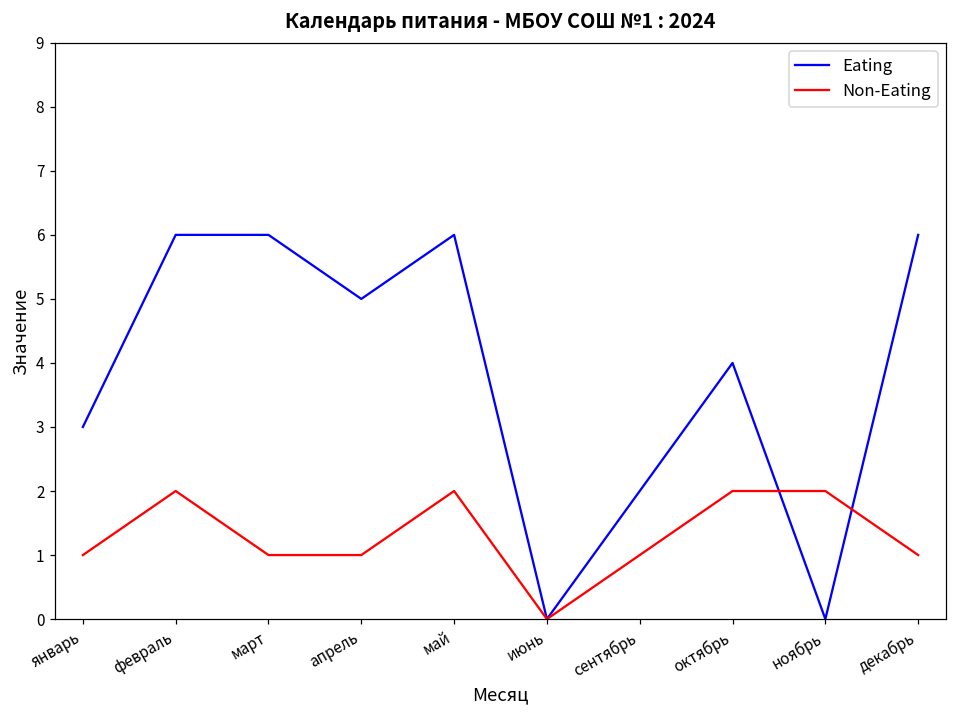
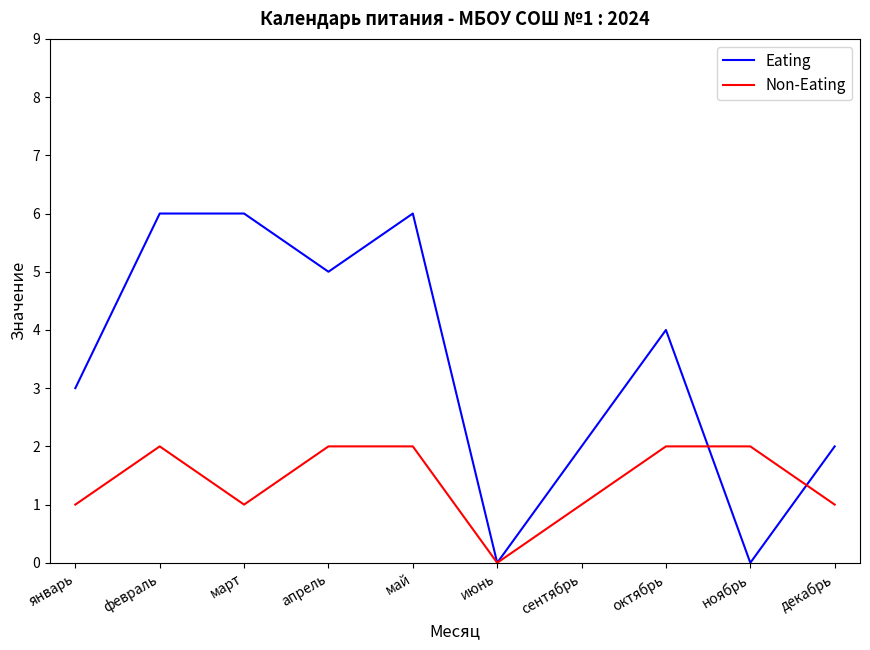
Non-Eating, апрель: 1 -> 2
Eating, декабрь: 6 -> 2
